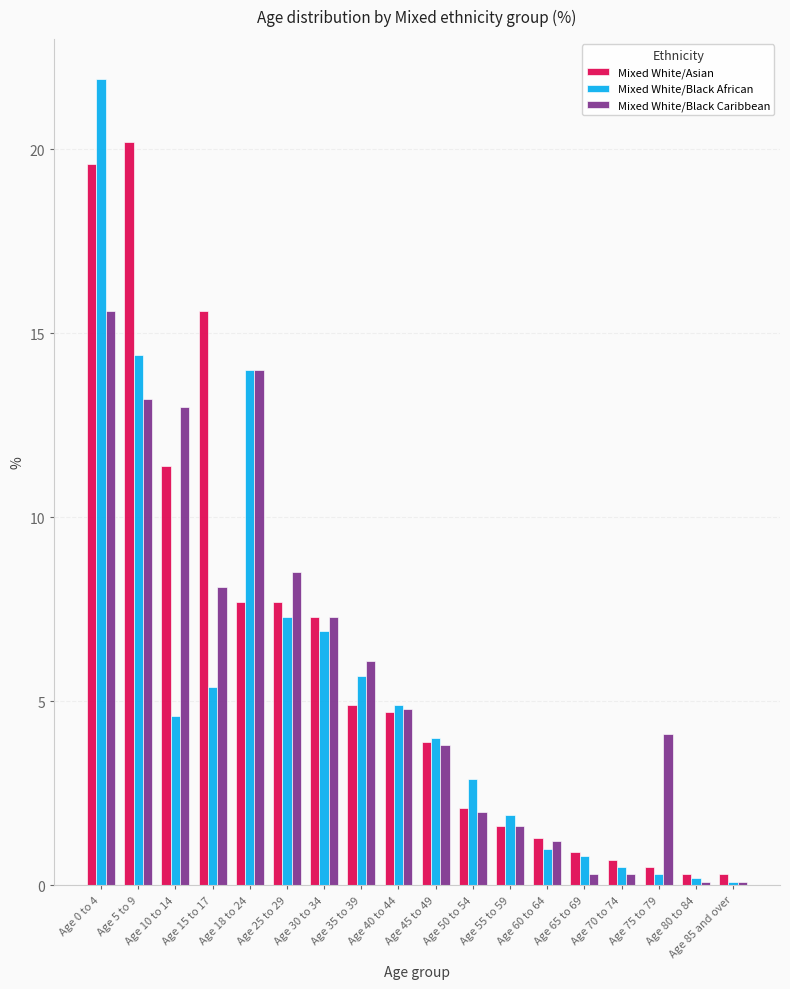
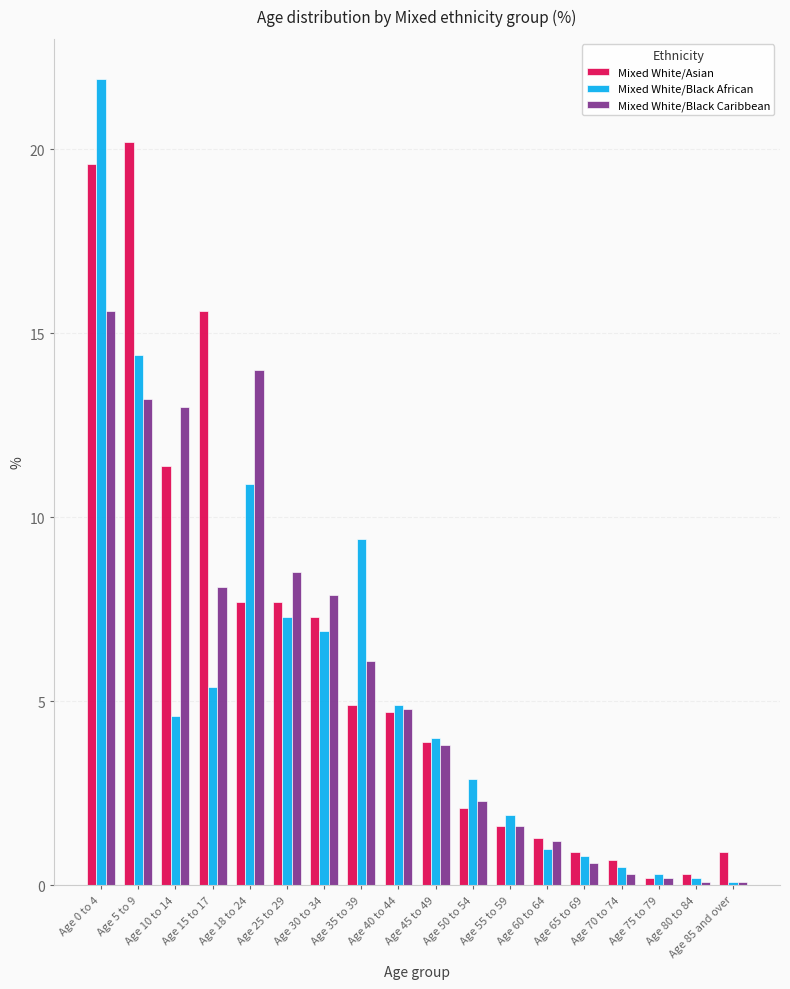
Mixed White/Black African, Age 18 to 24: 14.0 -> 10.9
Mixed White/Black Caribbean, Age 30 to 34: 7.3 -> 7.9
Mixed White/Black African, Age 35 to 39: 5.7 -> 9.4
Mixed White/Black Caribbean, Age 50 to 54: 2.0 -> 2.3
Mixed White/Black Caribbean, Age 65 to 69: 0.3 -> 0.6
Mixed White/Asian, Age 75 to 79: 0.5 -> 0.2
Mixed White/Black Caribbean, Age 75 to 79: 4.1 -> 0.2
Mixed White/Asian, Age 85 and over: 0.3 -> 0.9
